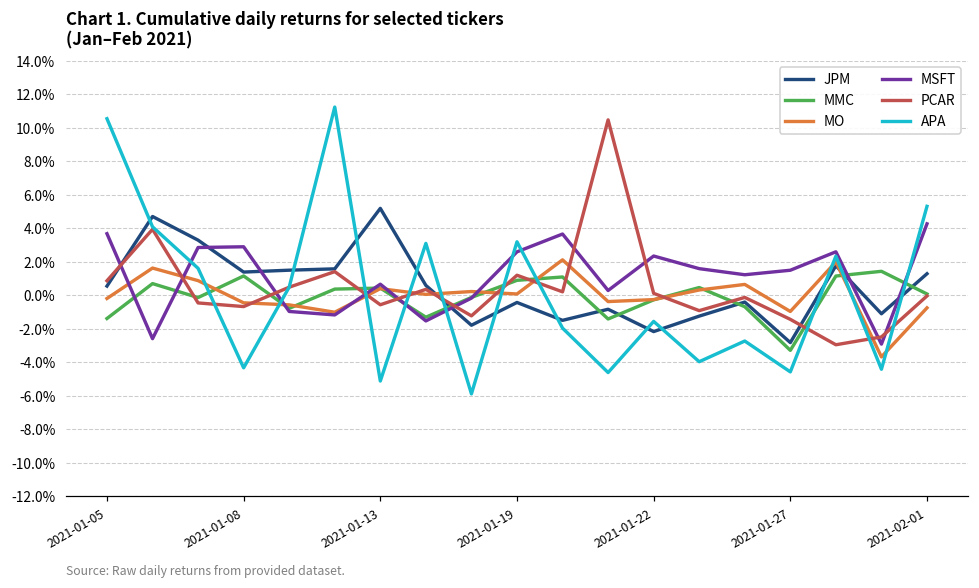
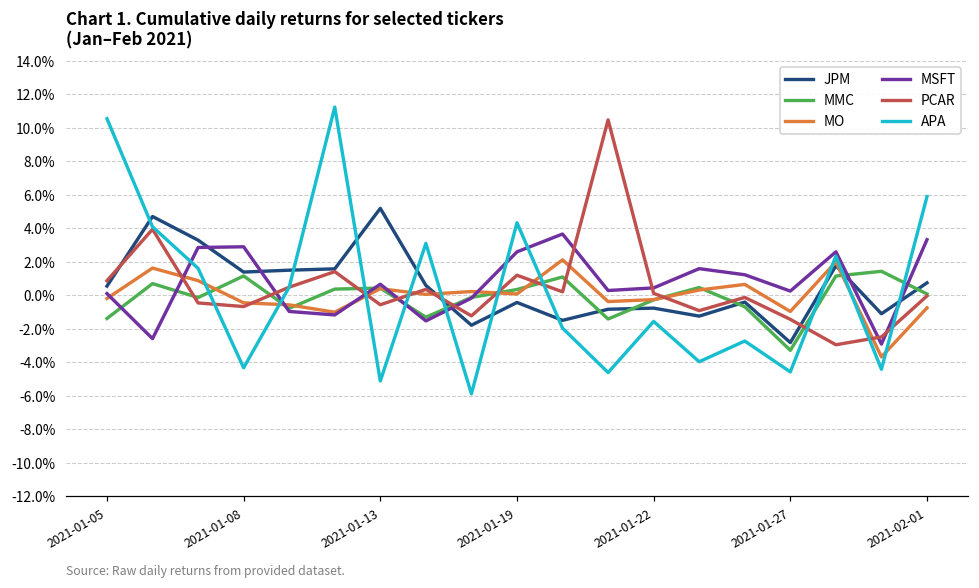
MSFT, 2021-01-05: 3.7% -> 0.1%
MMC, 2021-01-19: 0.9% -> 0.3%
APA, 2021-01-19: 3.2% -> 4.3%
JPM, 2021-01-22: -2.2% -> -0.8%
MSFT, 2021-01-22: 2.3% -> 0.4%
MSFT, 2021-01-27: 1.5% -> 0.2%
JPM, 2021-02-01: 1.3% -> 0.7%
MSFT, 2021-02-01: 4.3% -> 3.3%
APA, 2021-02-01: 5.3% -> 5.9%
